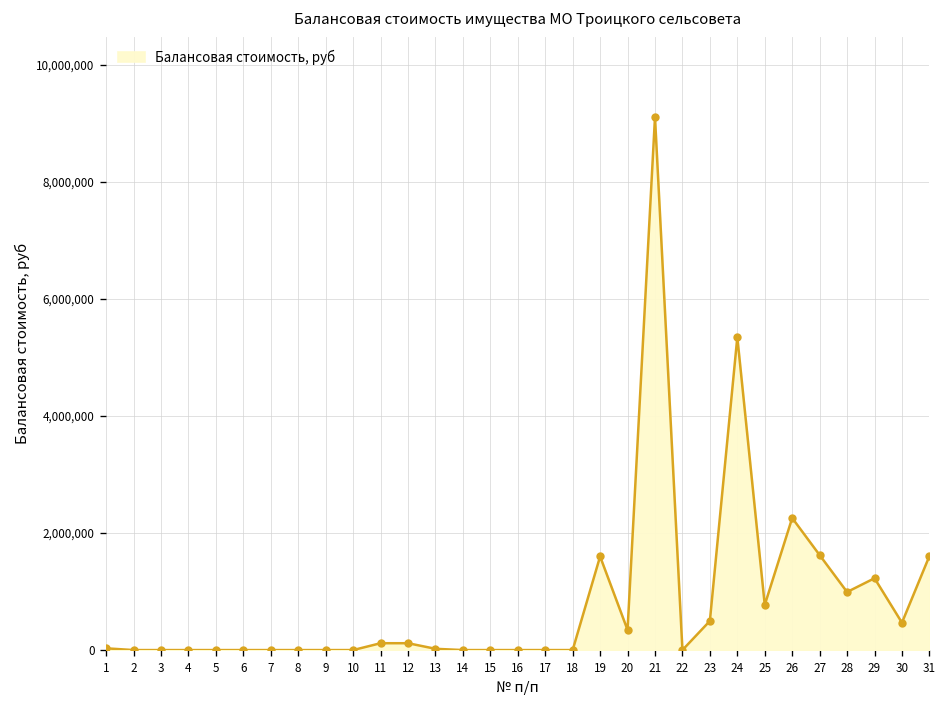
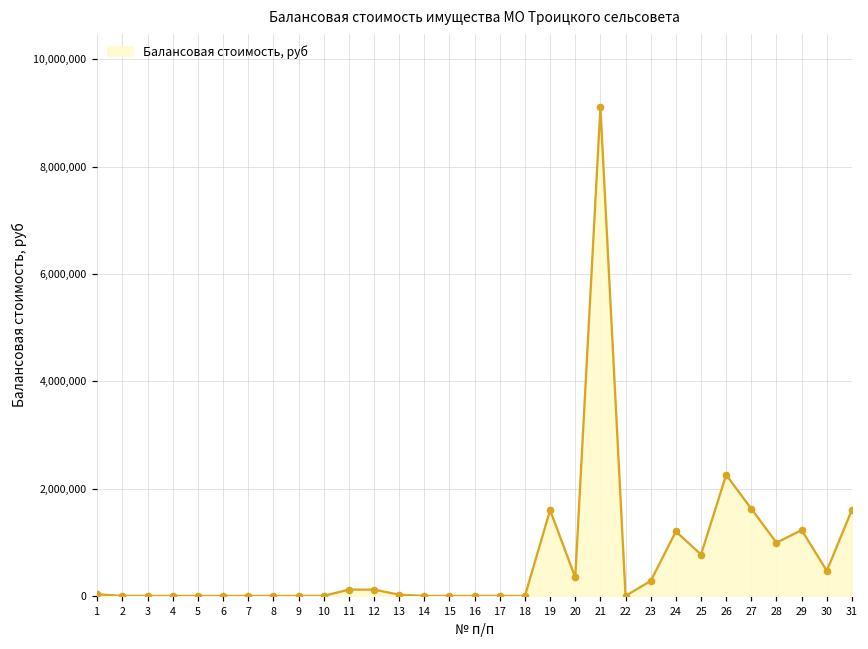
23: 500,000 -> 300,000
24: 5,300,000 -> 1,200,000
